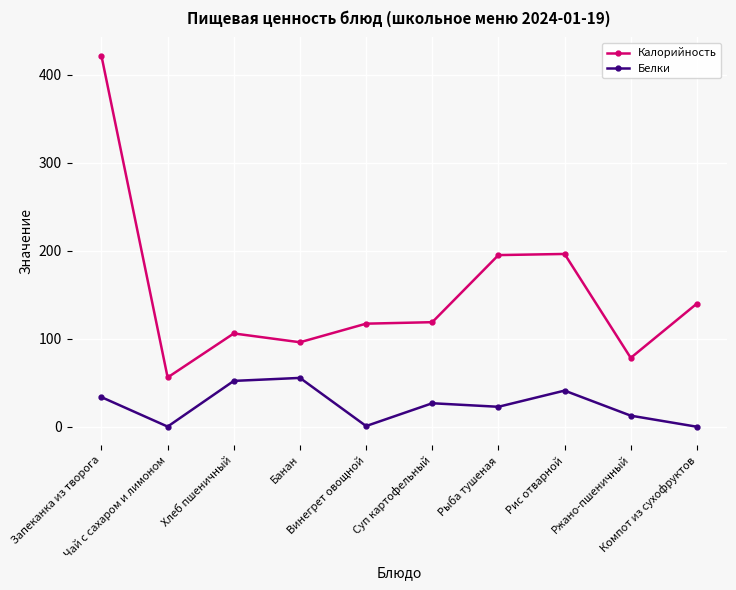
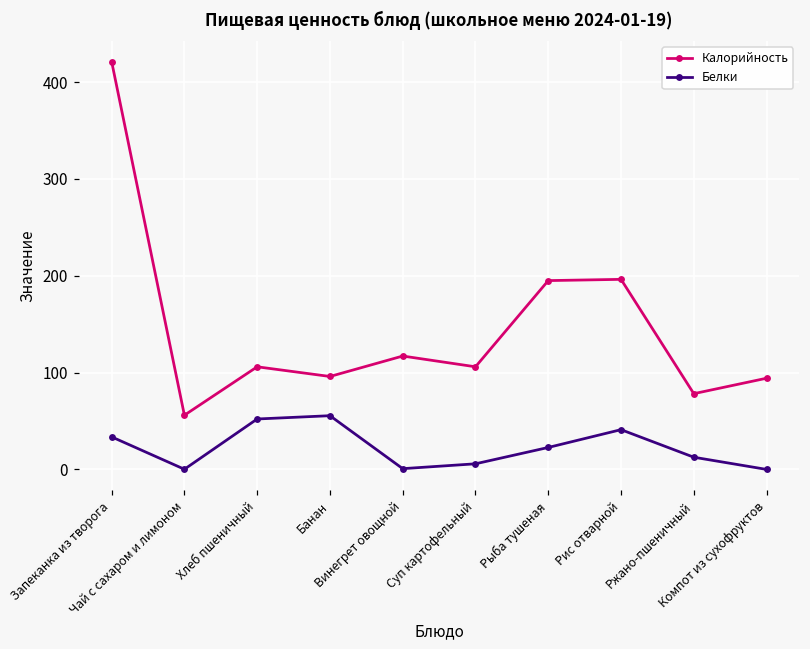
Калорийность, Суп картофельный: 120 -> 110
Белки, Суп картофельный: 30 -> 10
Калорийность, Компот из сухофруктов: 140 -> 90
